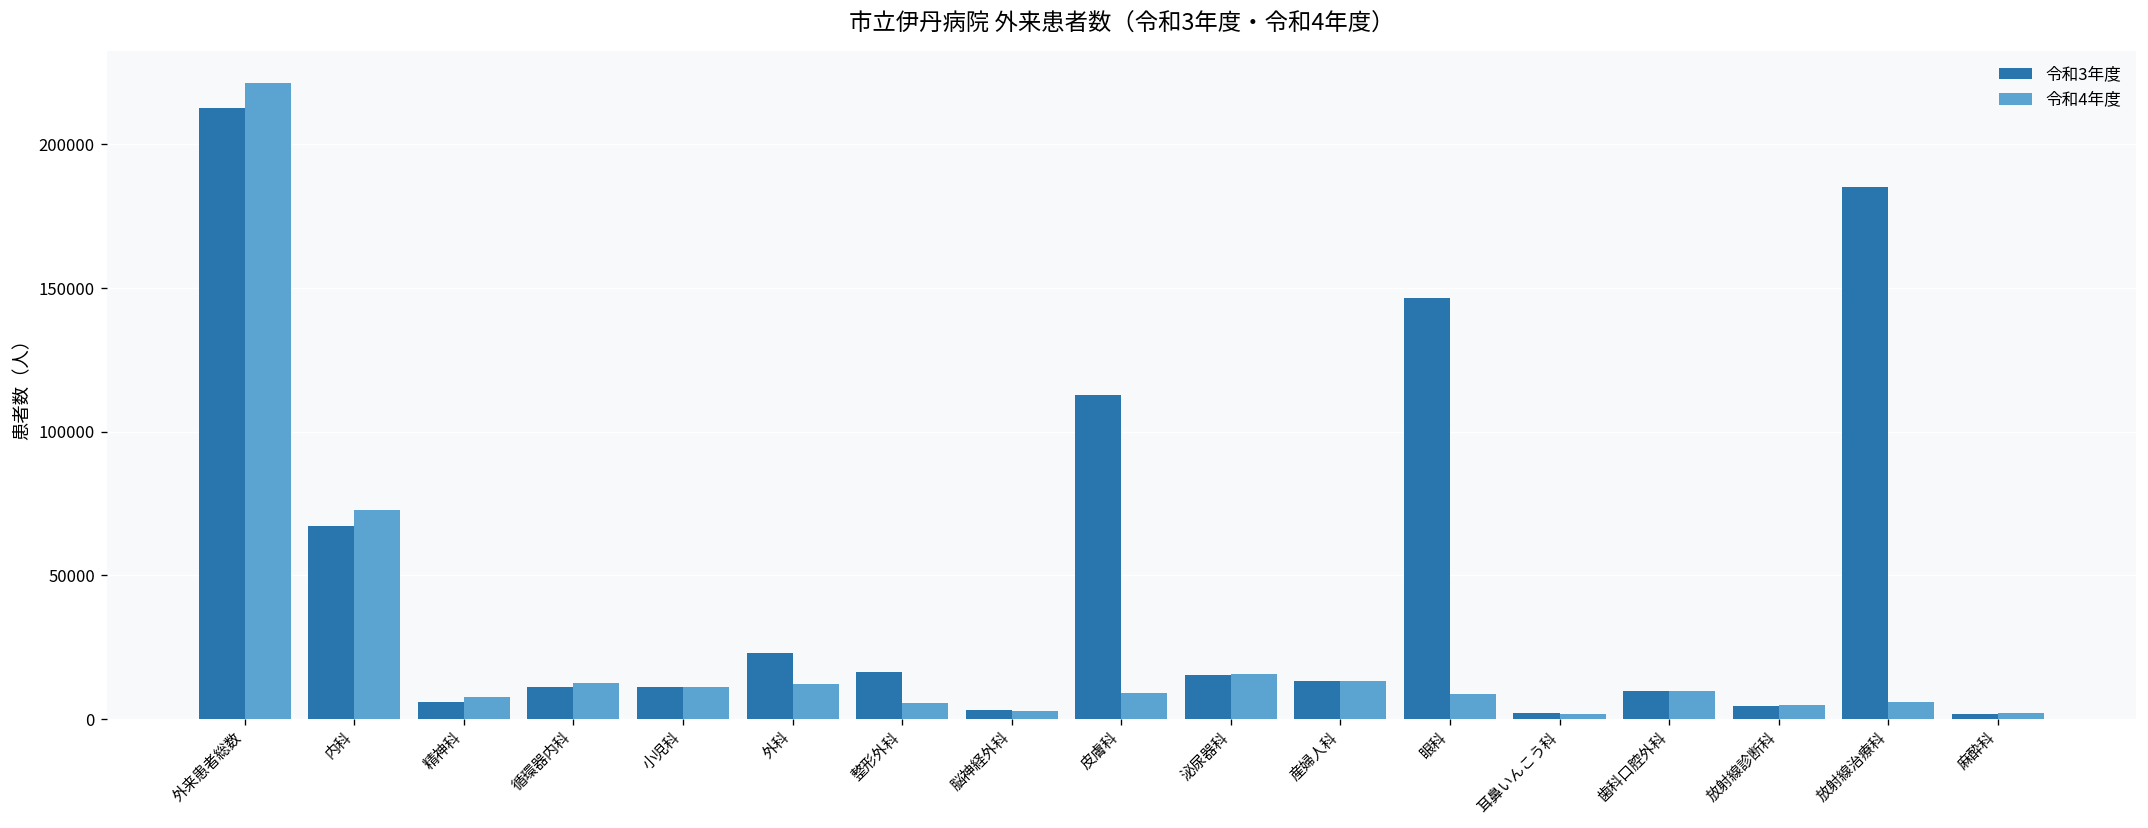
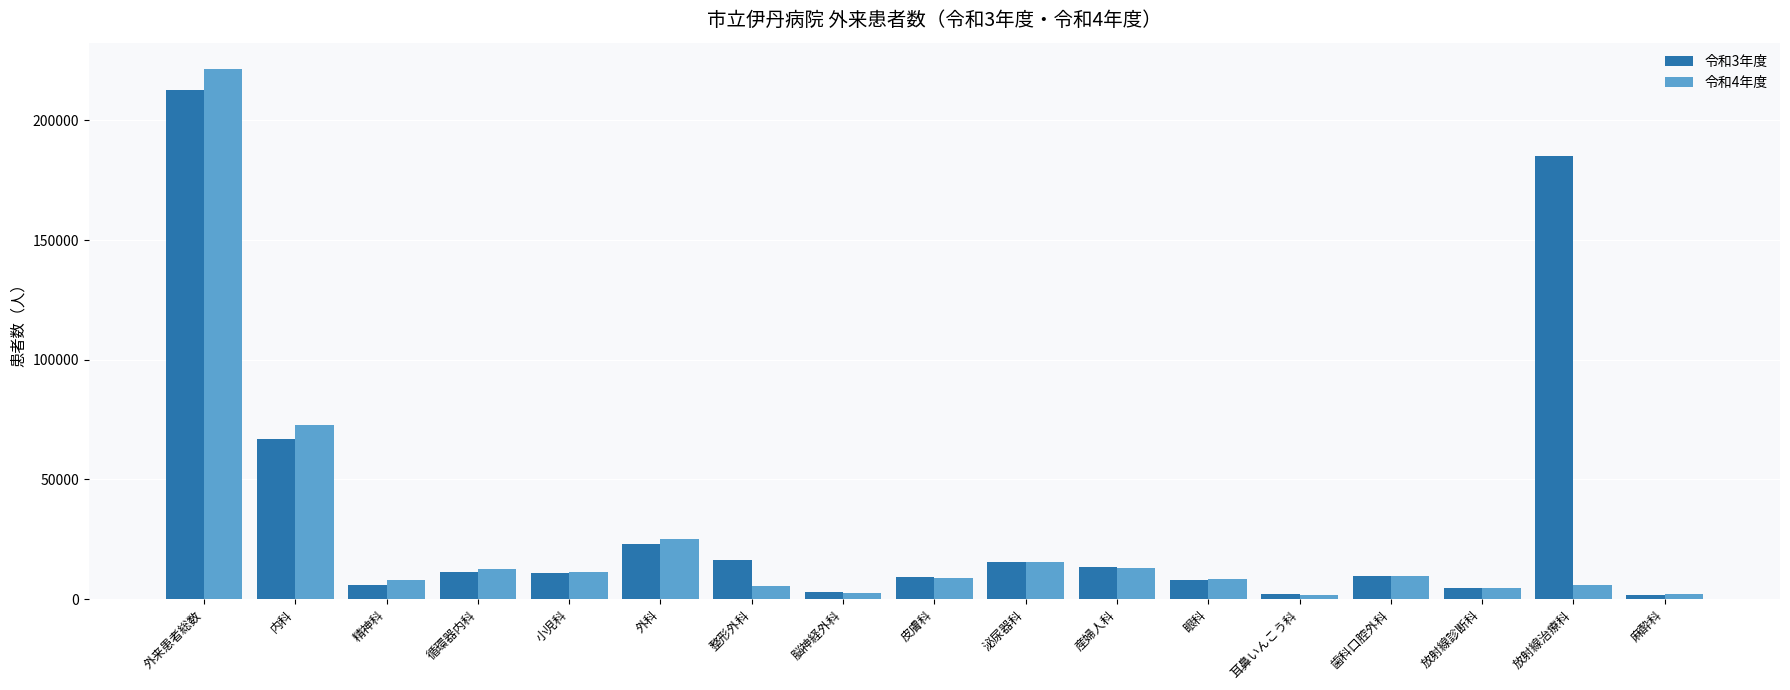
令和4年度, 外科: 12000 -> 25000
令和3年度, 皮膚科: 113000 -> 9000
令和3年度, 眼科: 147000 -> 8000
